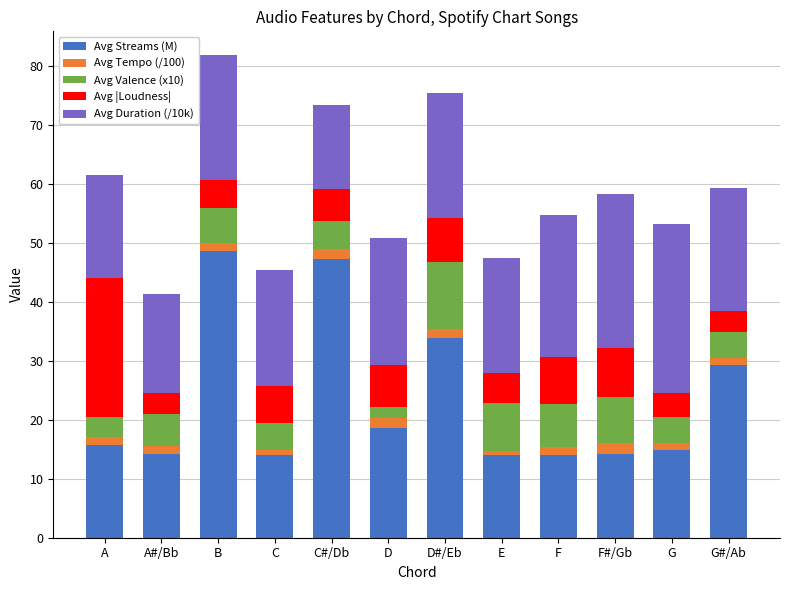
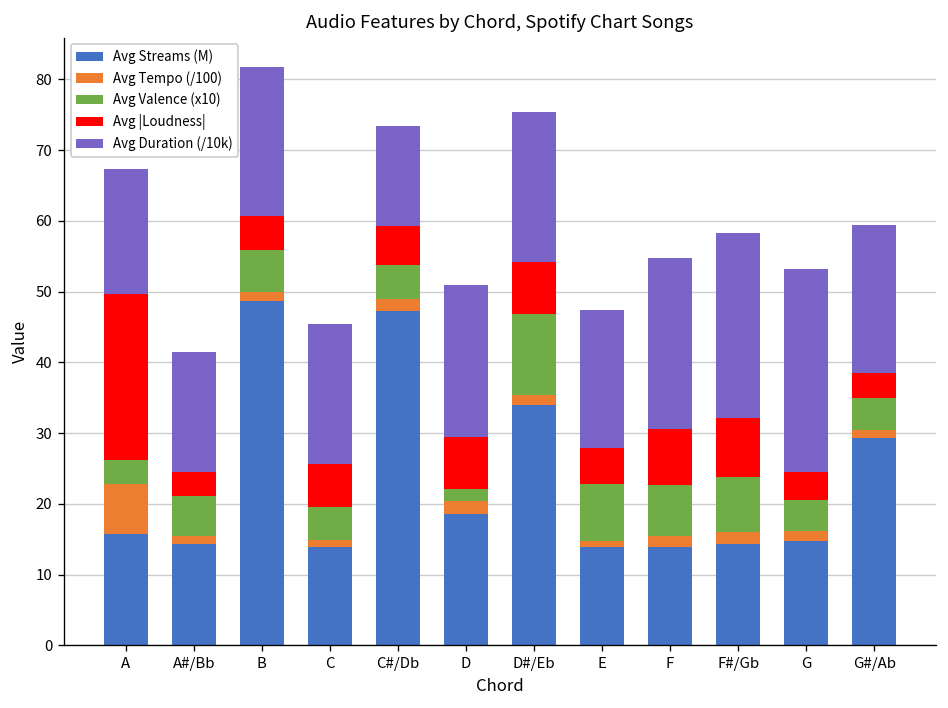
Avg Tempo (/100), A: 1 -> 7
